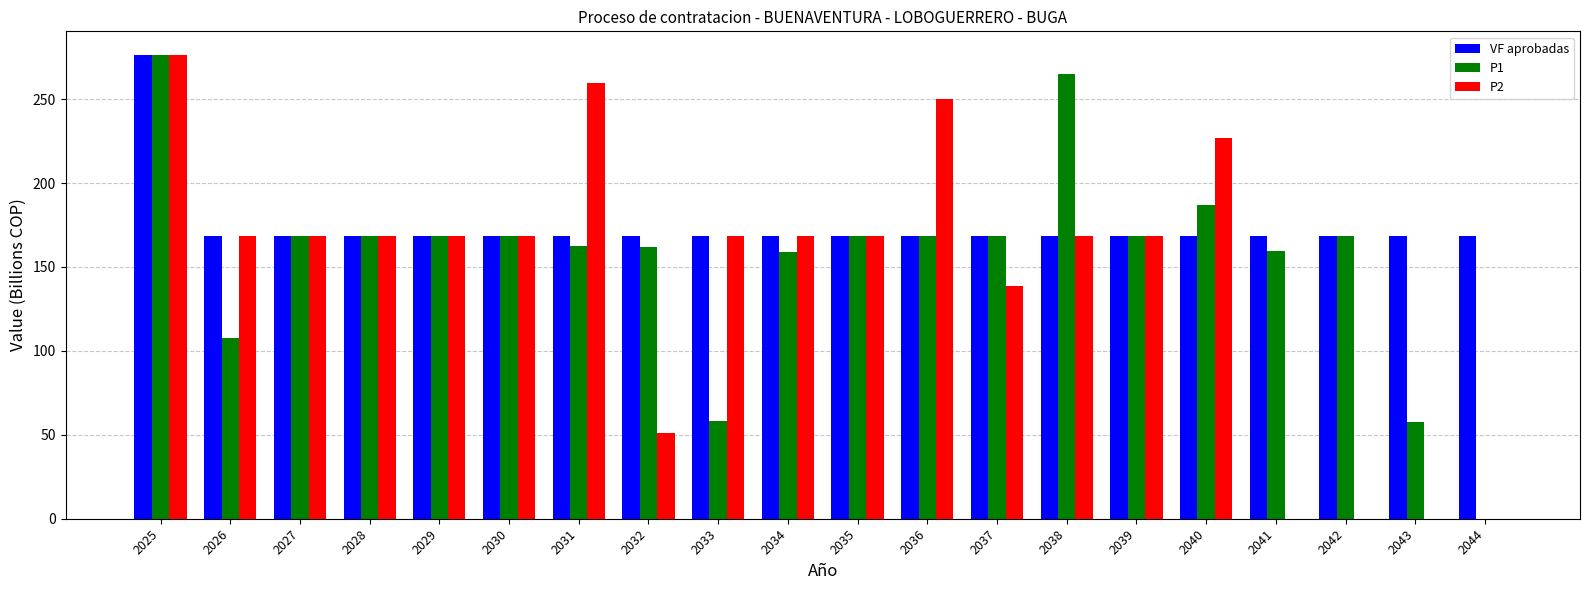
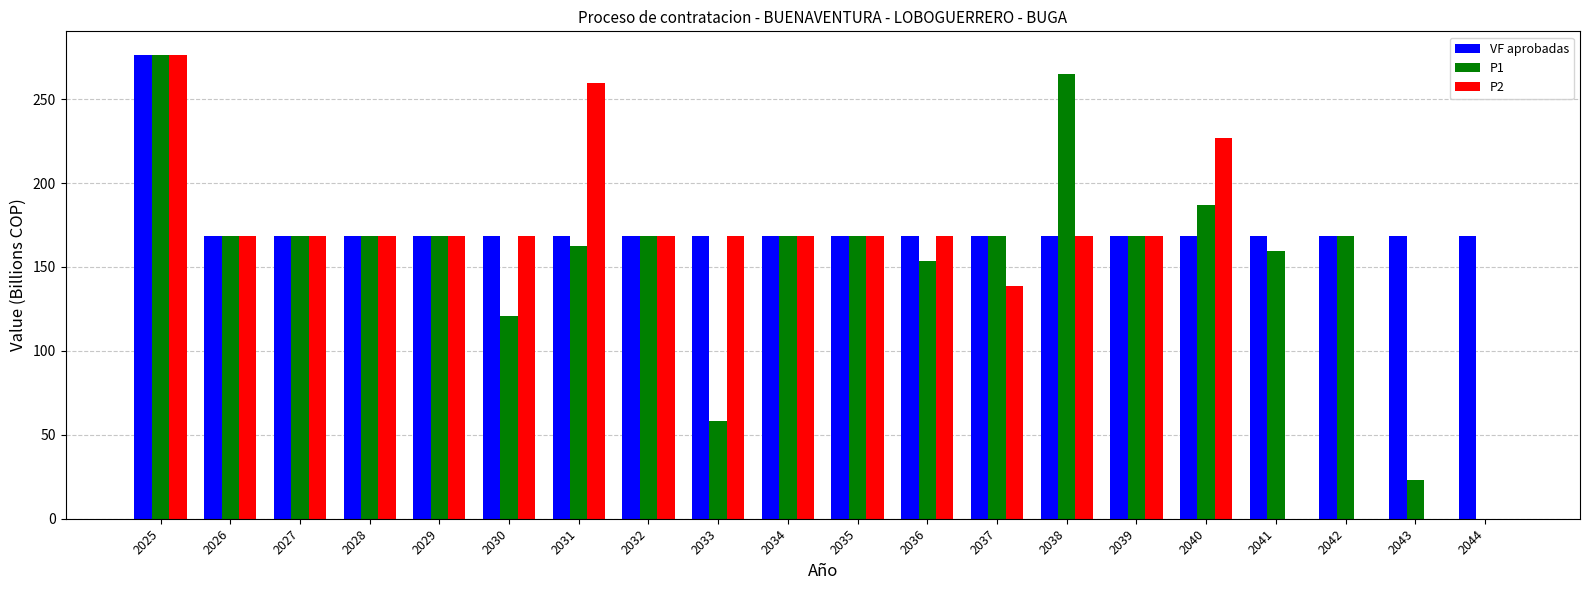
P1, 2026: 108 -> 169
P1, 2030: 169 -> 121
P1, 2032: 162 -> 169
P2, 2032: 51 -> 169
P1, 2034: 159 -> 169
P1, 2036: 169 -> 154
P2, 2036: 250 -> 169
P1, 2043: 58 -> 23
